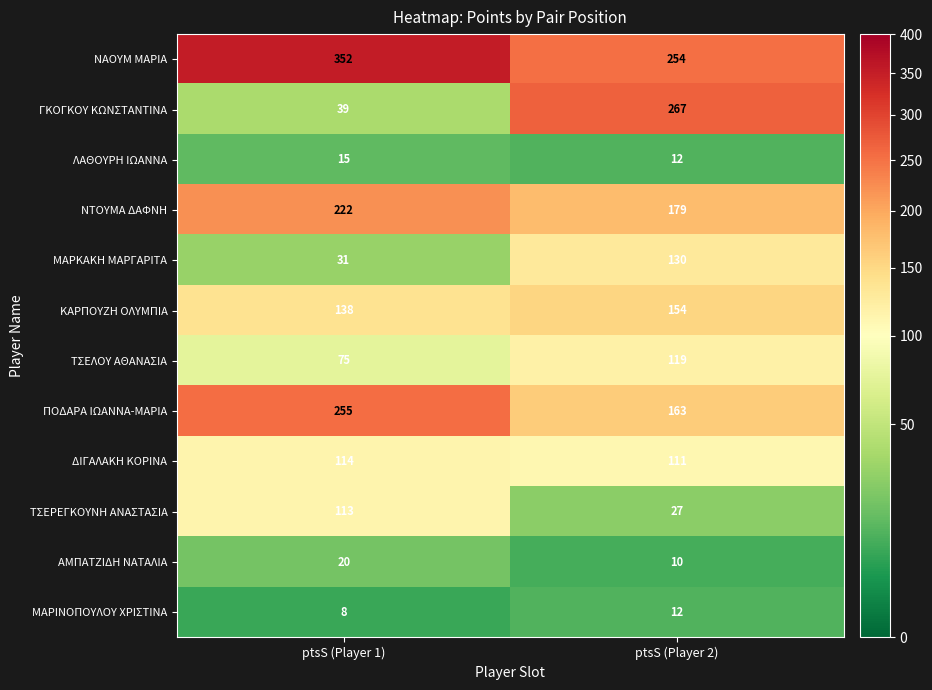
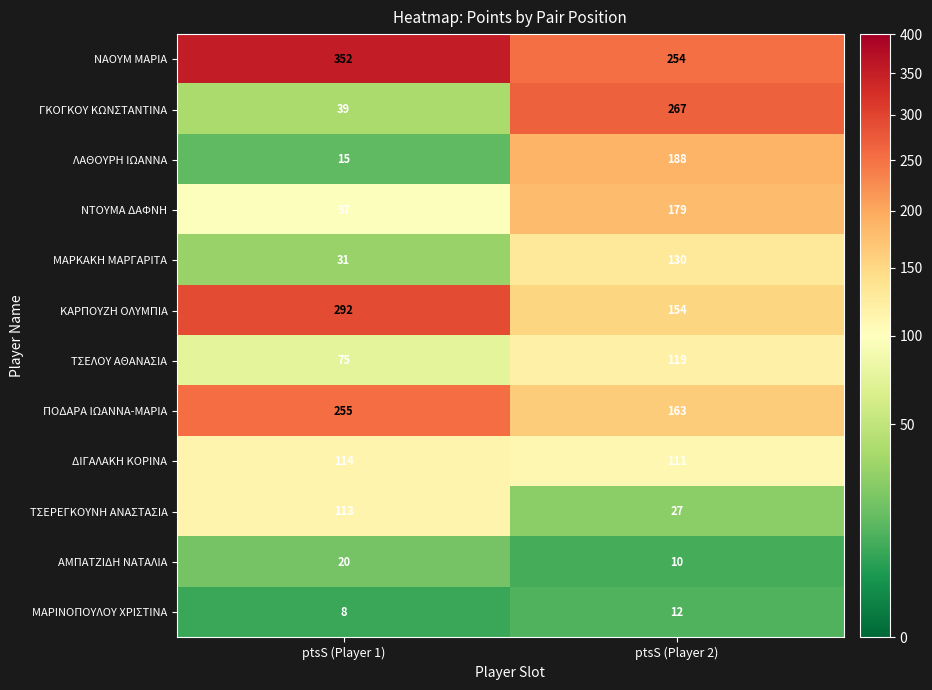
ΛΑΘΟΥΡΗ ΙΩΑΝΝΑ, ptsS (Player 2): 12 -> 188
ΝΤΟΥΜΑ ΔΑΦΝΗ, ptsS (Player 1): 222 -> 97
ΚΑΡΠΟΥΖΗ ΟΛΥΜΠΙΑ, ptsS (Player 1): 138 -> 292
